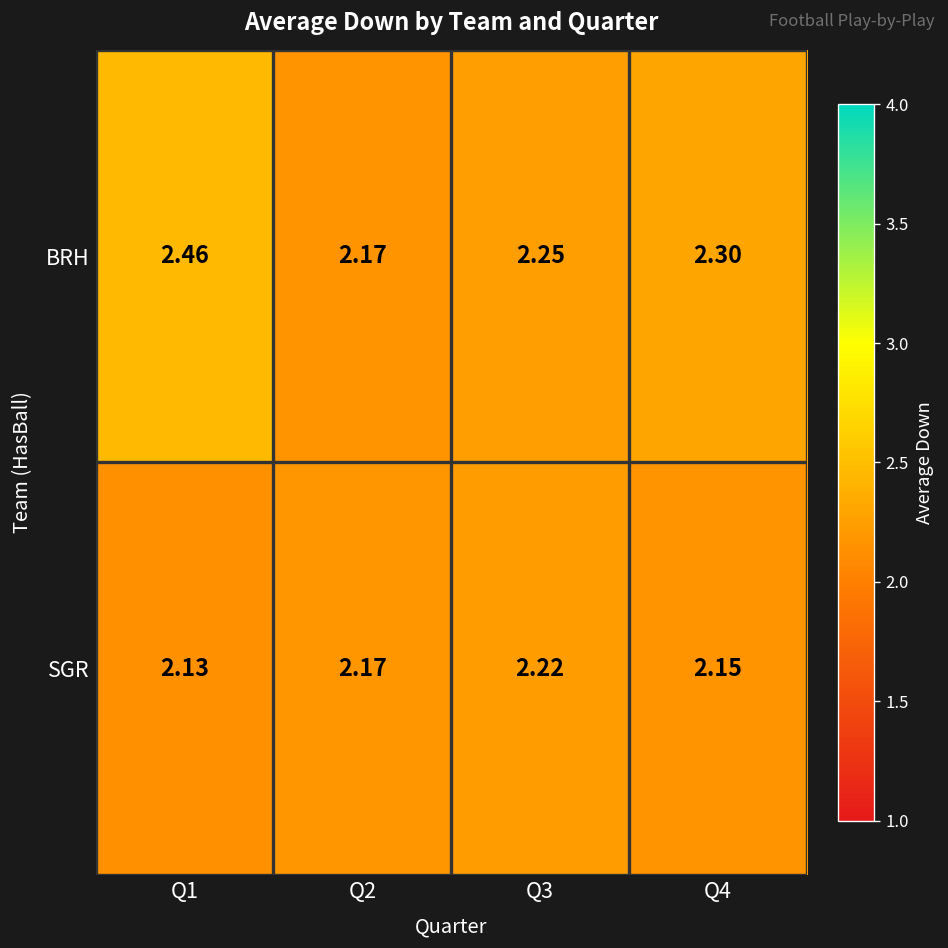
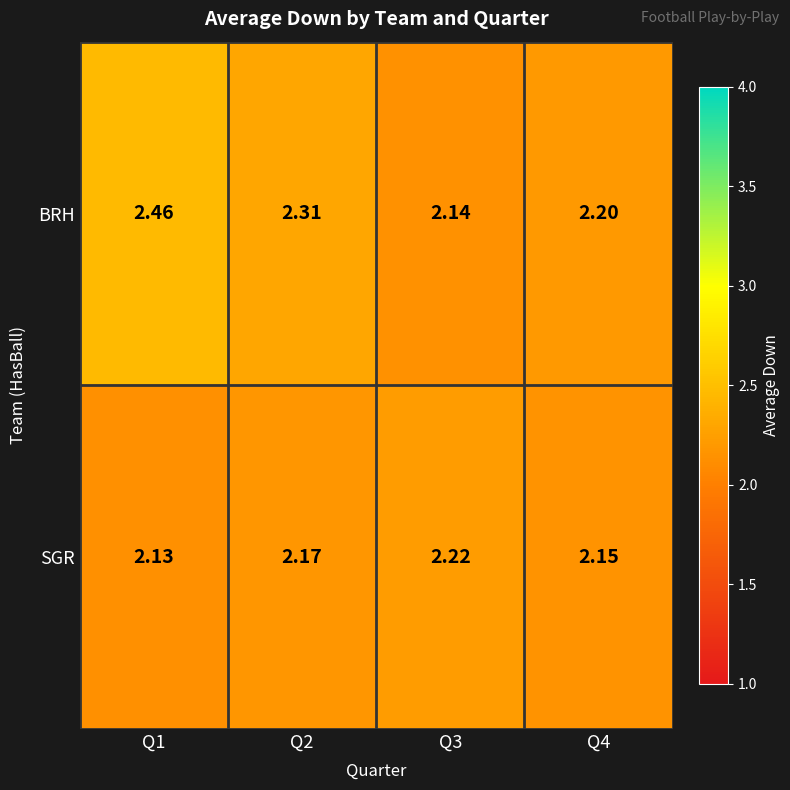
BRH, Q2: 2.17 -> 2.31
BRH, Q3: 2.25 -> 2.14
BRH, Q4: 2.30 -> 2.20
